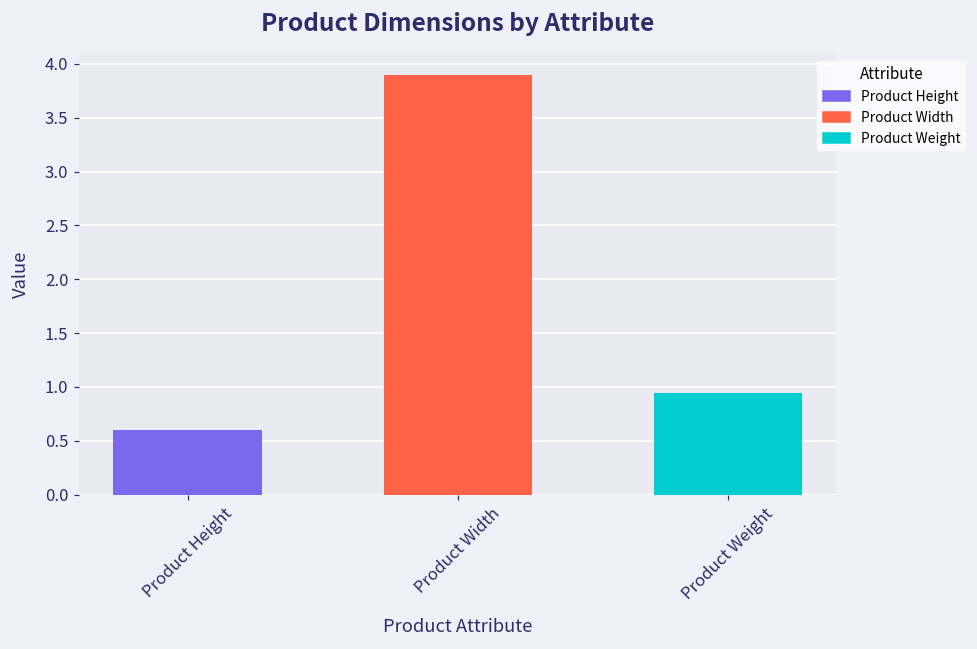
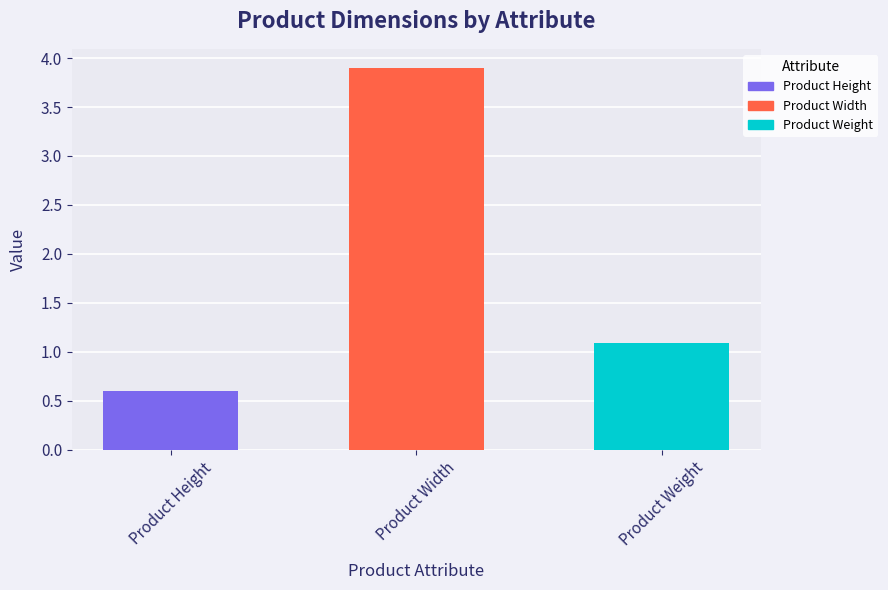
Product Weight: 0.9 -> 1.1
